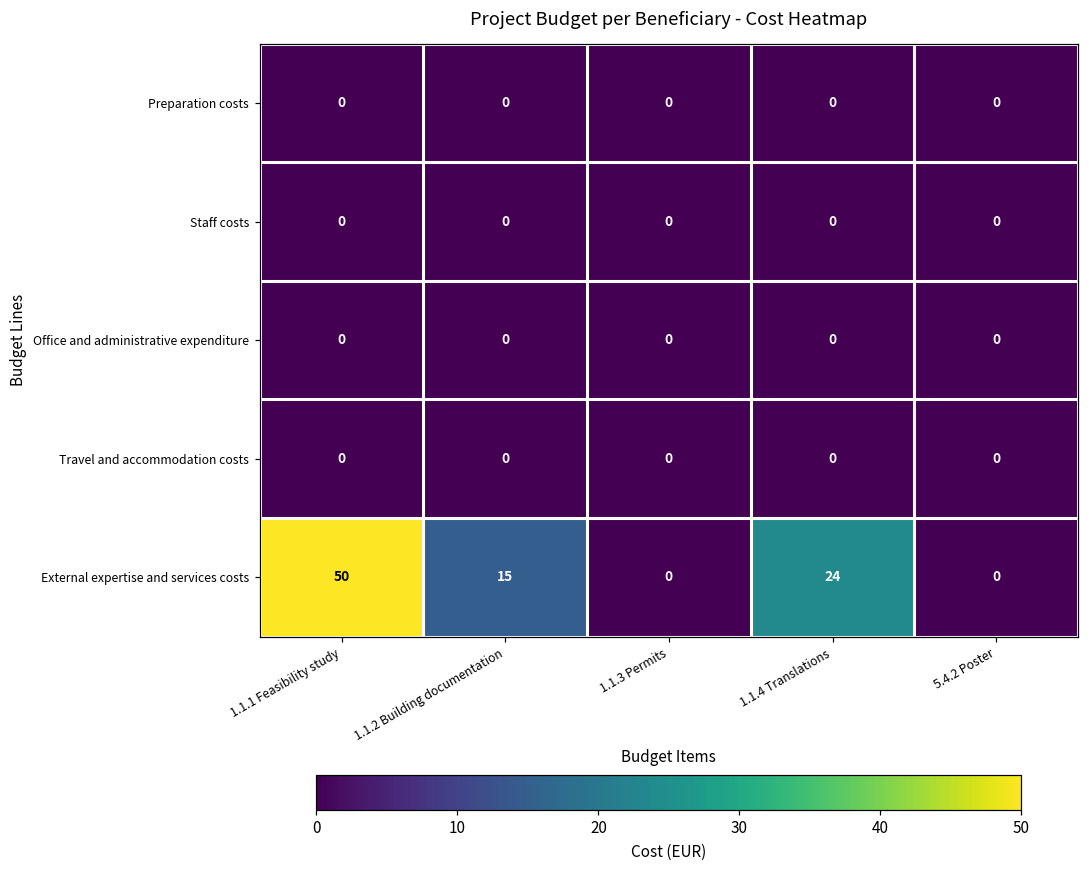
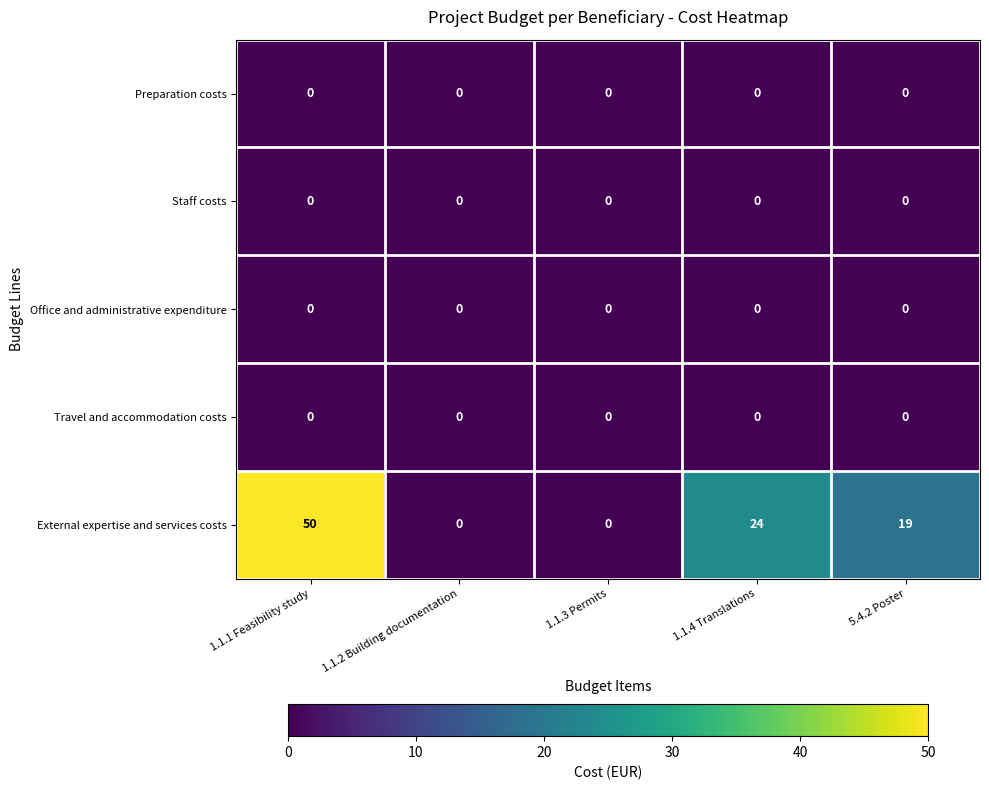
External expertise and services costs, 1.1.2 Building documentation: 15 -> 0
External expertise and services costs, 5.4.2 Poster: 0 -> 19
